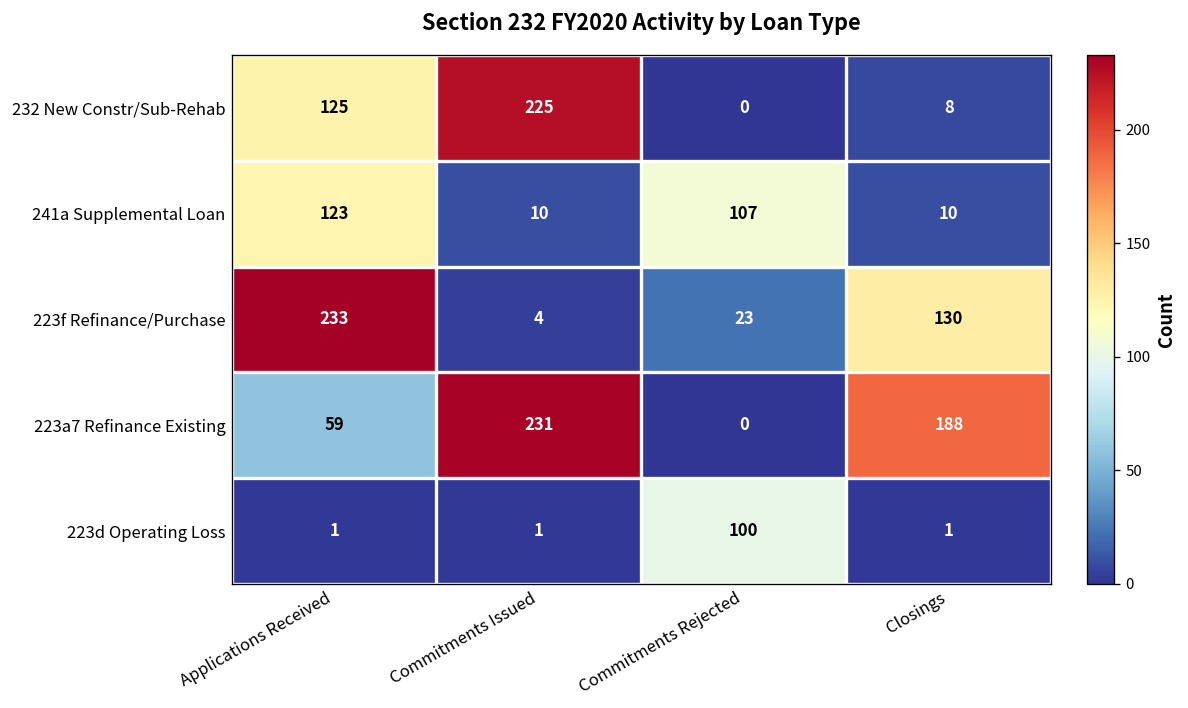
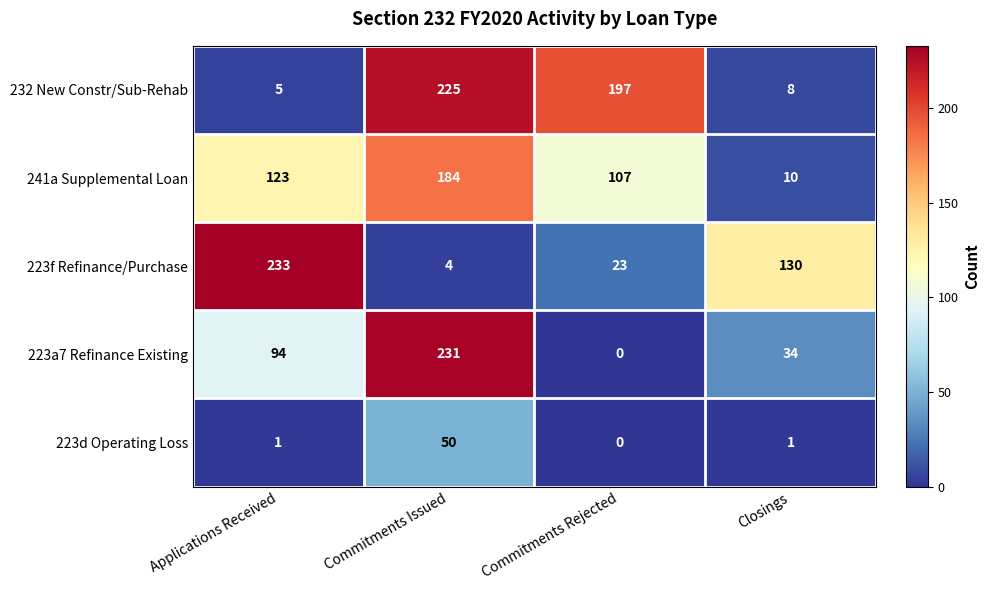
232 New Constr/Sub-Rehab, Applications Received: 125 -> 5
232 New Constr/Sub-Rehab, Commitments Rejected: 0 -> 197
241a Supplemental Loan, Commitments Issued: 10 -> 184
223a7 Refinance Existing, Applications Received: 59 -> 94
223a7 Refinance Existing, Closings: 188 -> 34
223d Operating Loss, Commitments Issued: 1 -> 50
223d Operating Loss, Commitments Rejected: 100 -> 0
